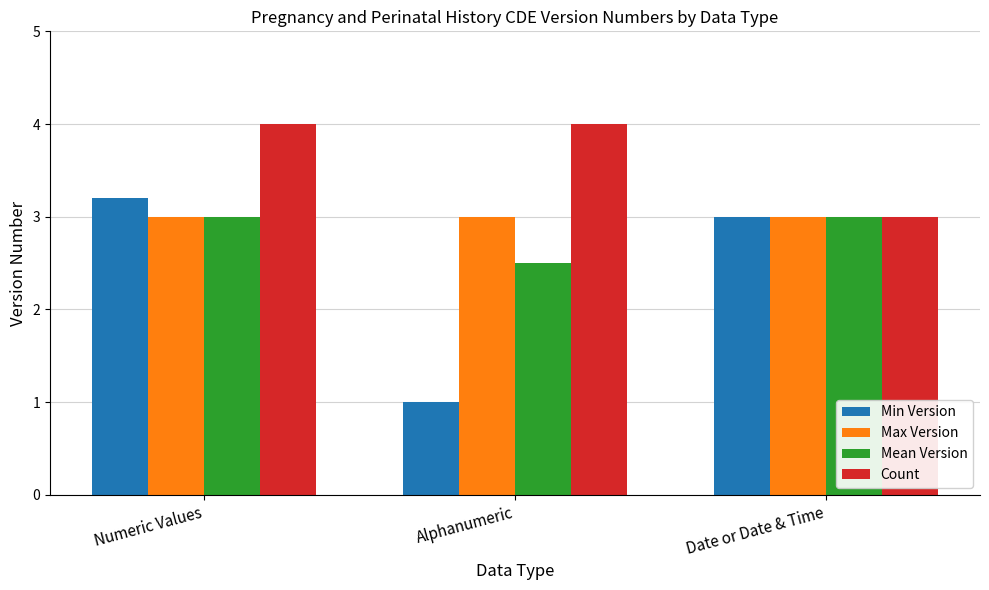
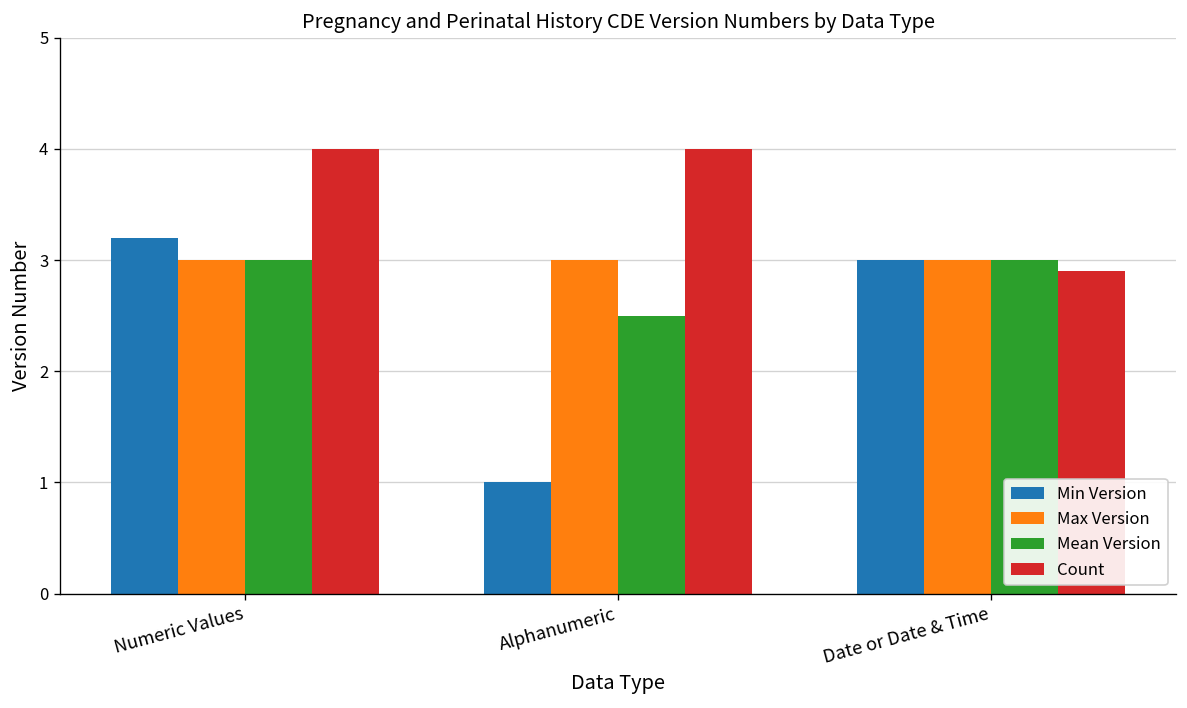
Count, Date or Date & Time: 3.0 -> 2.9
